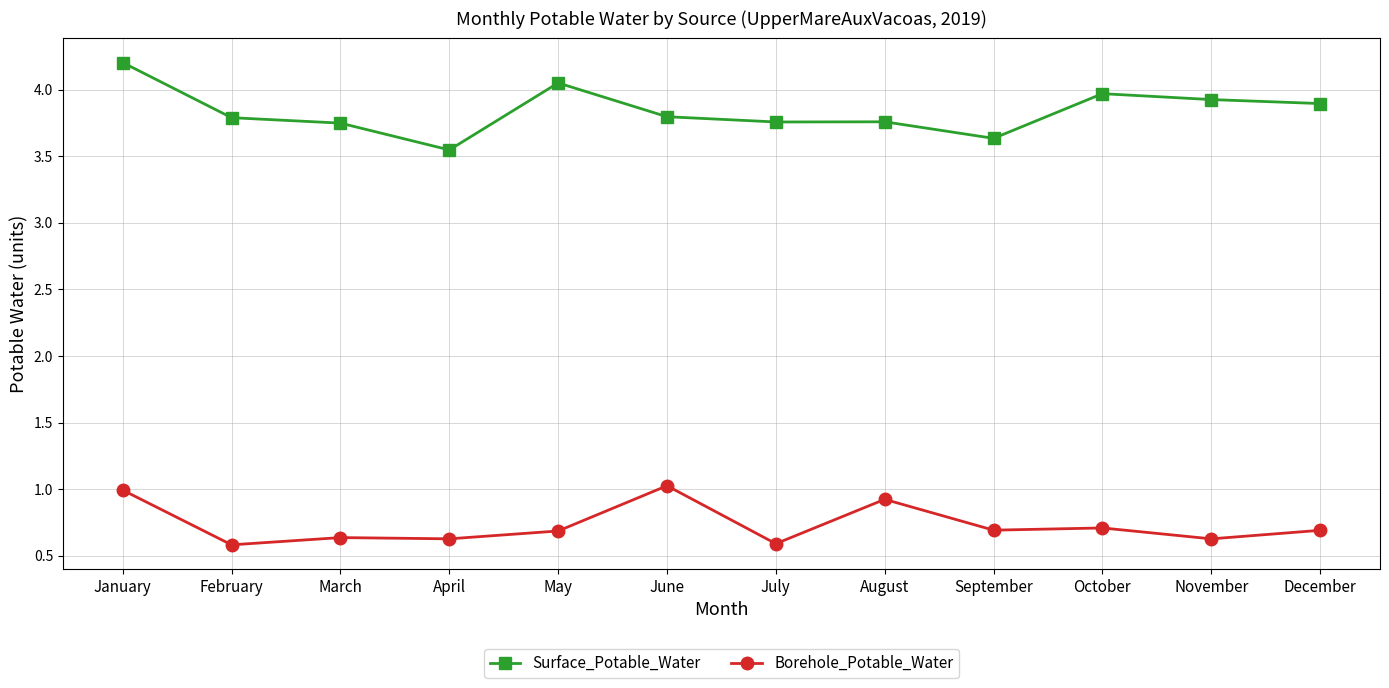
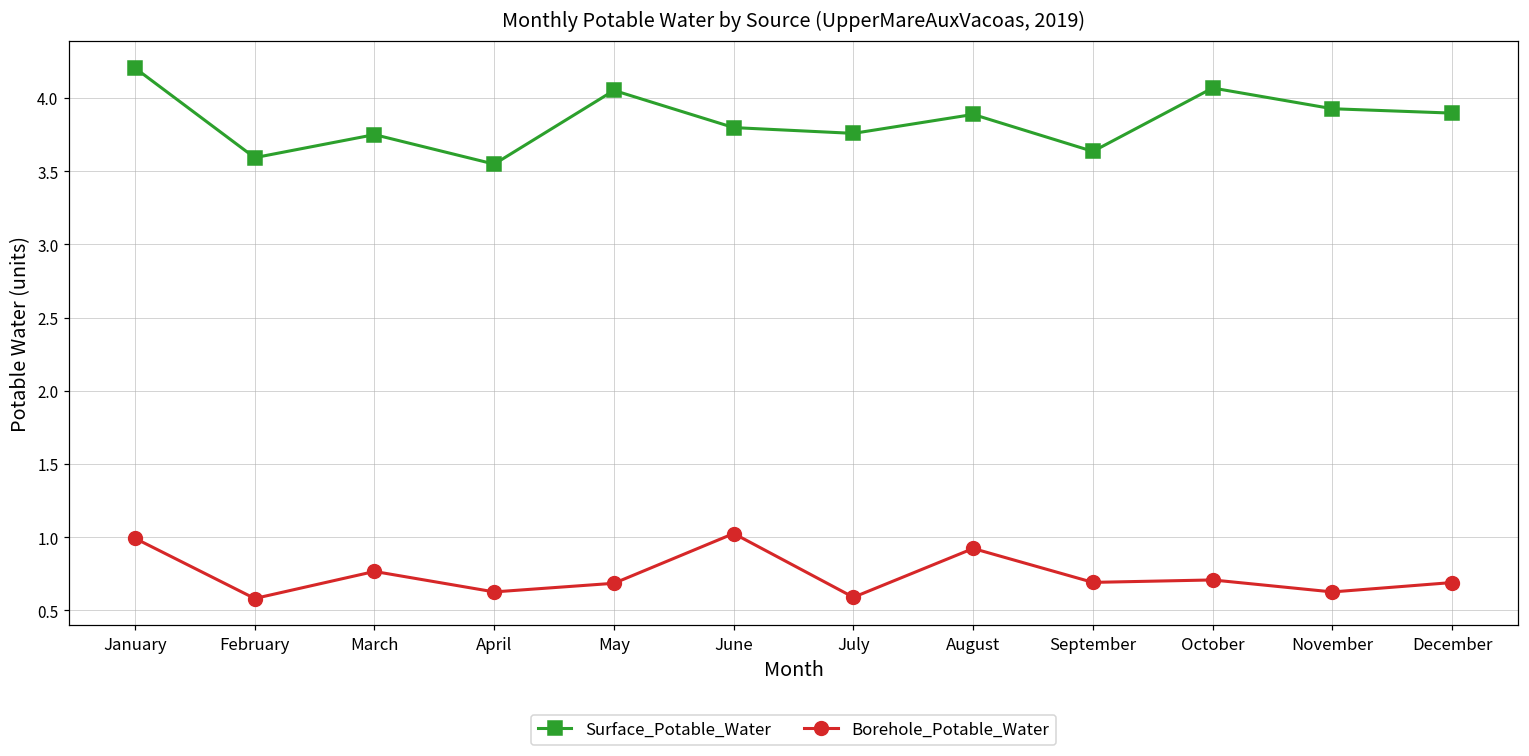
Surface_Potable_Water, February: 3.79 -> 3.59
Borehole_Potable_Water, March: 0.64 -> 0.77
Surface_Potable_Water, August: 3.76 -> 3.89
Surface_Potable_Water, October: 3.97 -> 4.07
